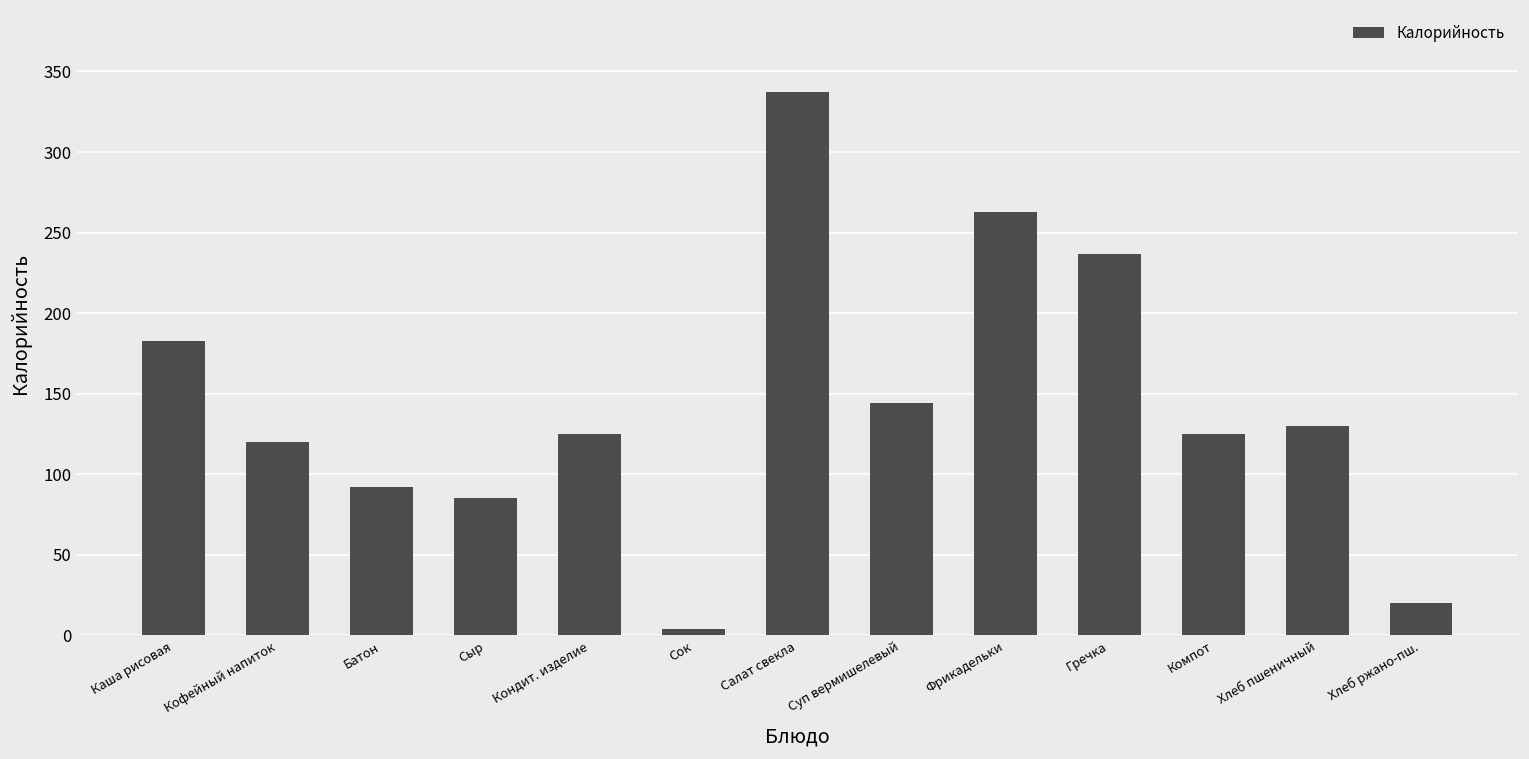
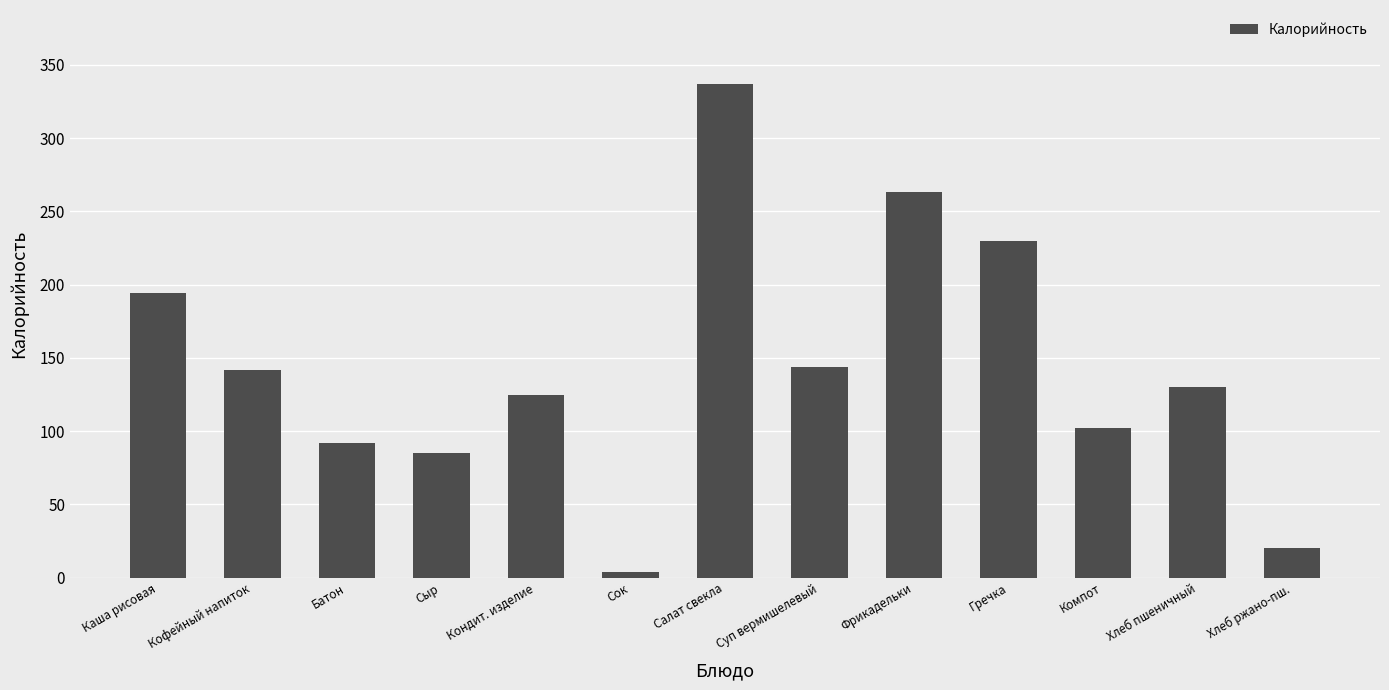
Каша рисовая: 183 -> 194
Кофейный напиток: 120 -> 142
Гречка: 237 -> 230
Компот: 125 -> 102
